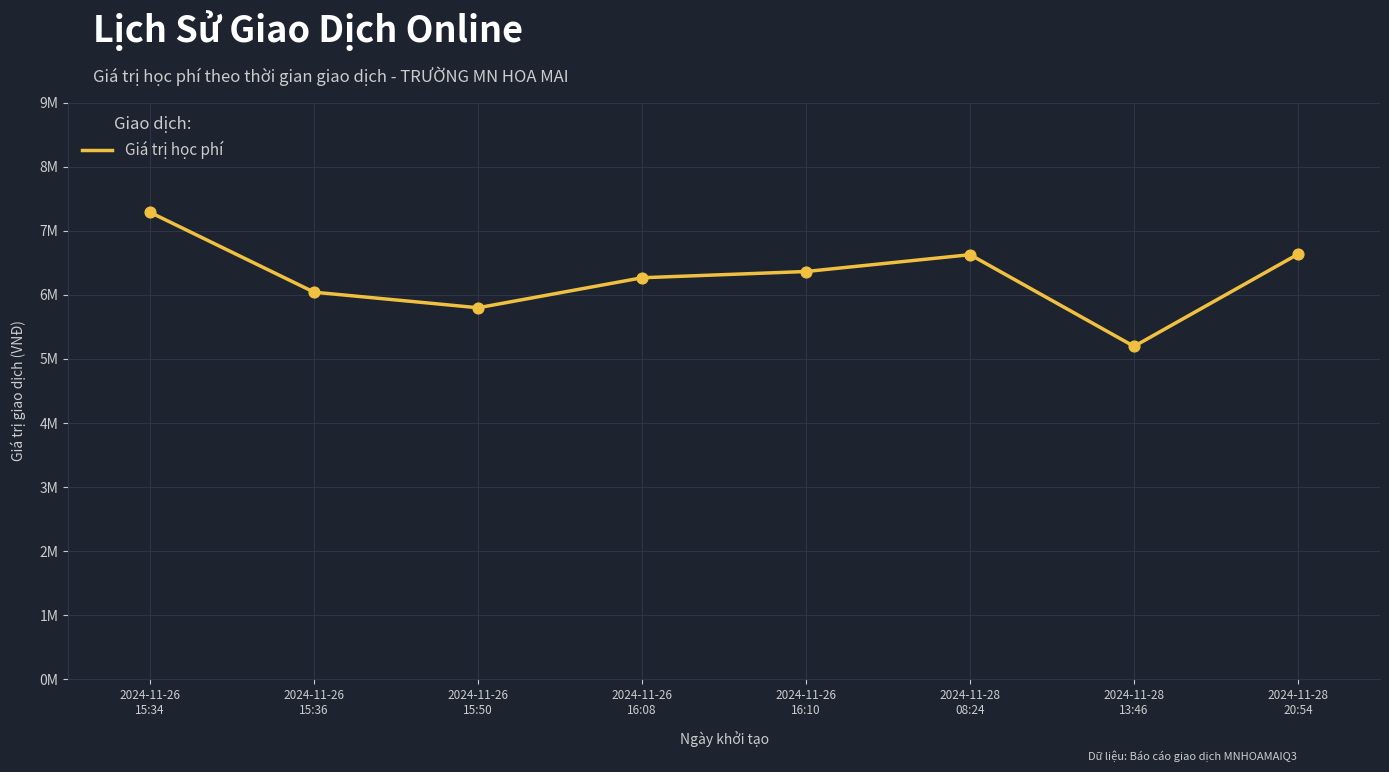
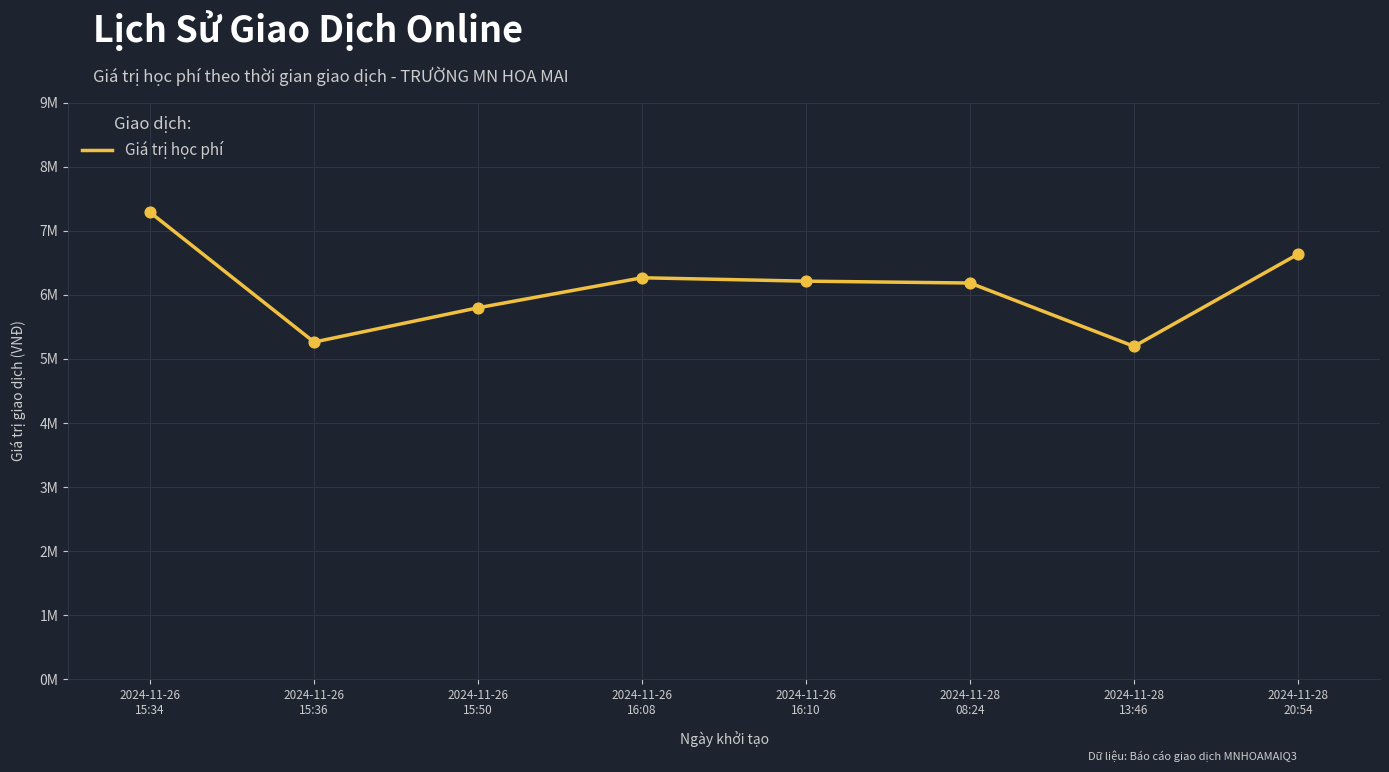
2024-11-26 15:36: 6000000 -> 5300000
2024-11-26 16:10: 6400000 -> 6200000
2024-11-28 08:24: 6600000 -> 6200000
